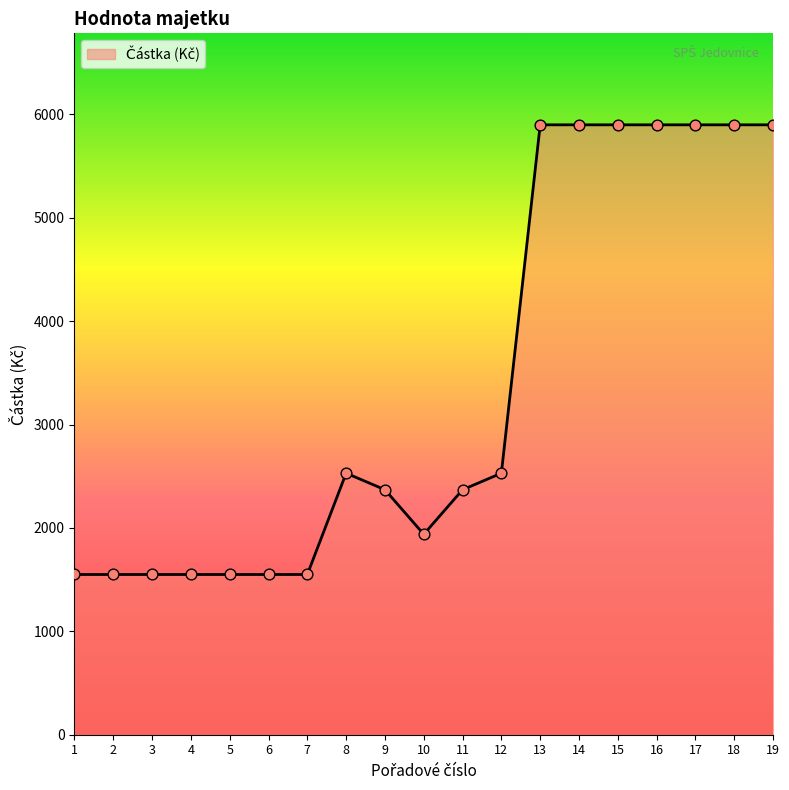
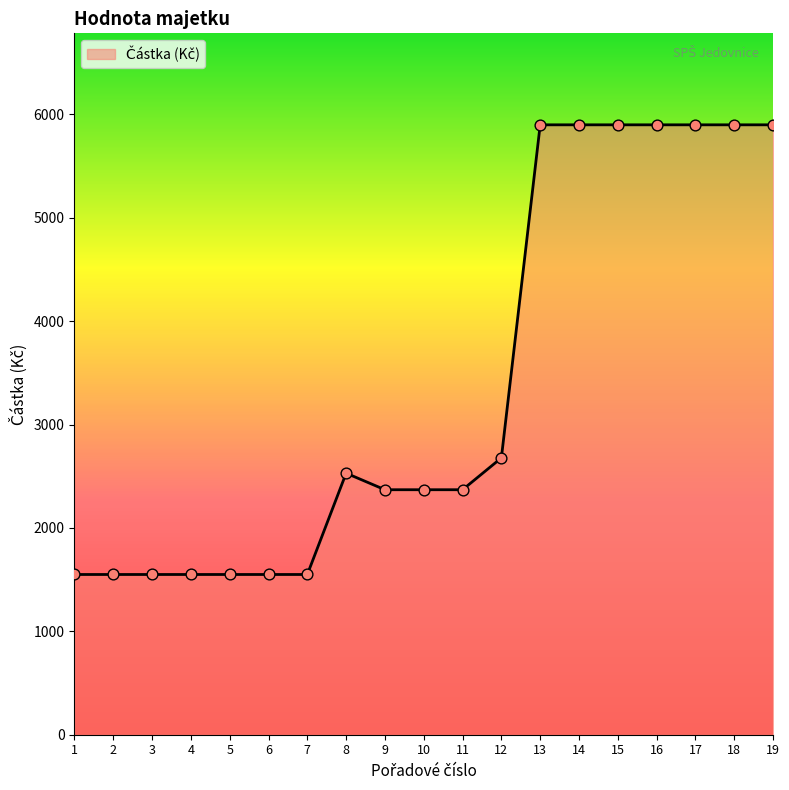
10: 1940 -> 2370
12: 2530 -> 2680
